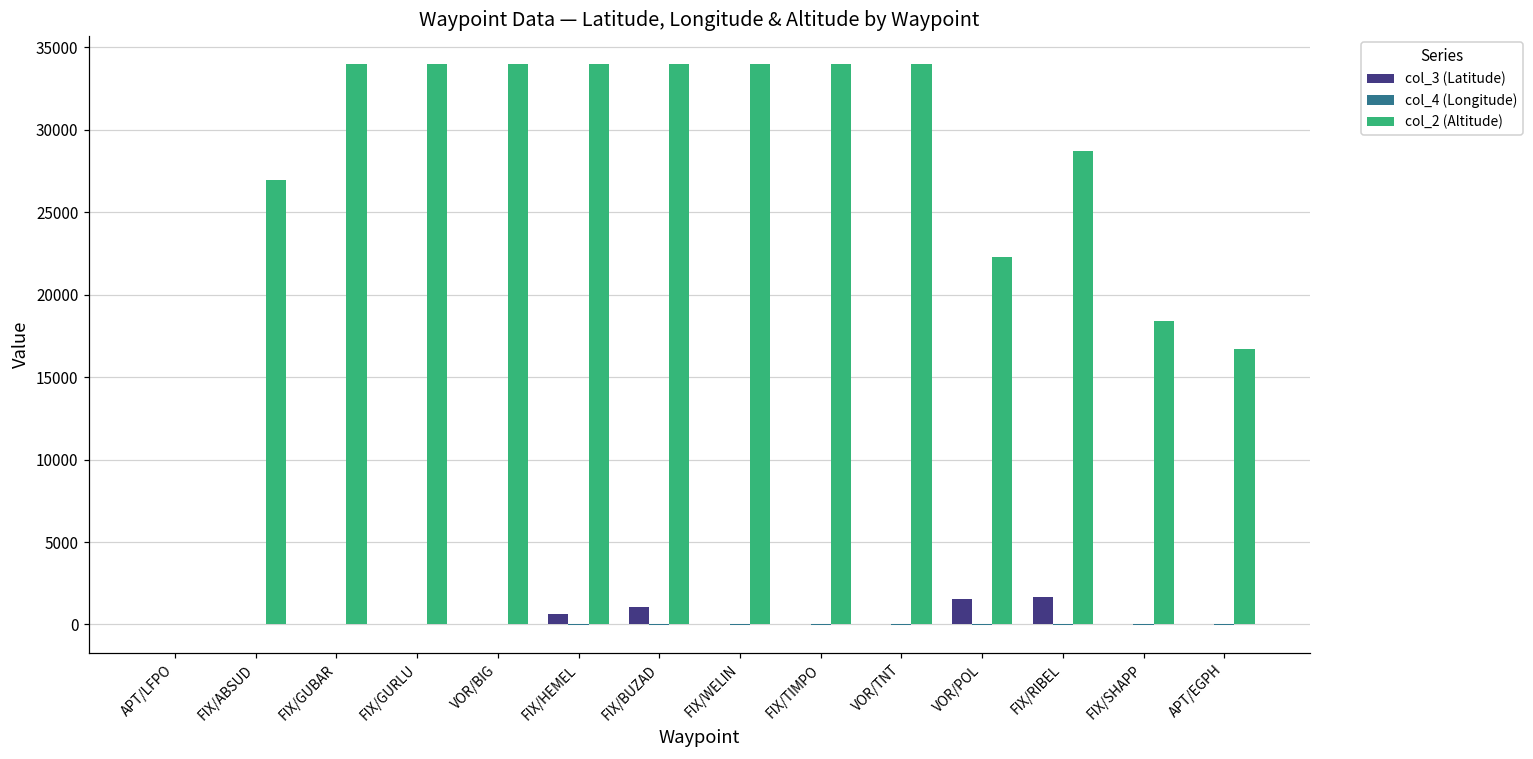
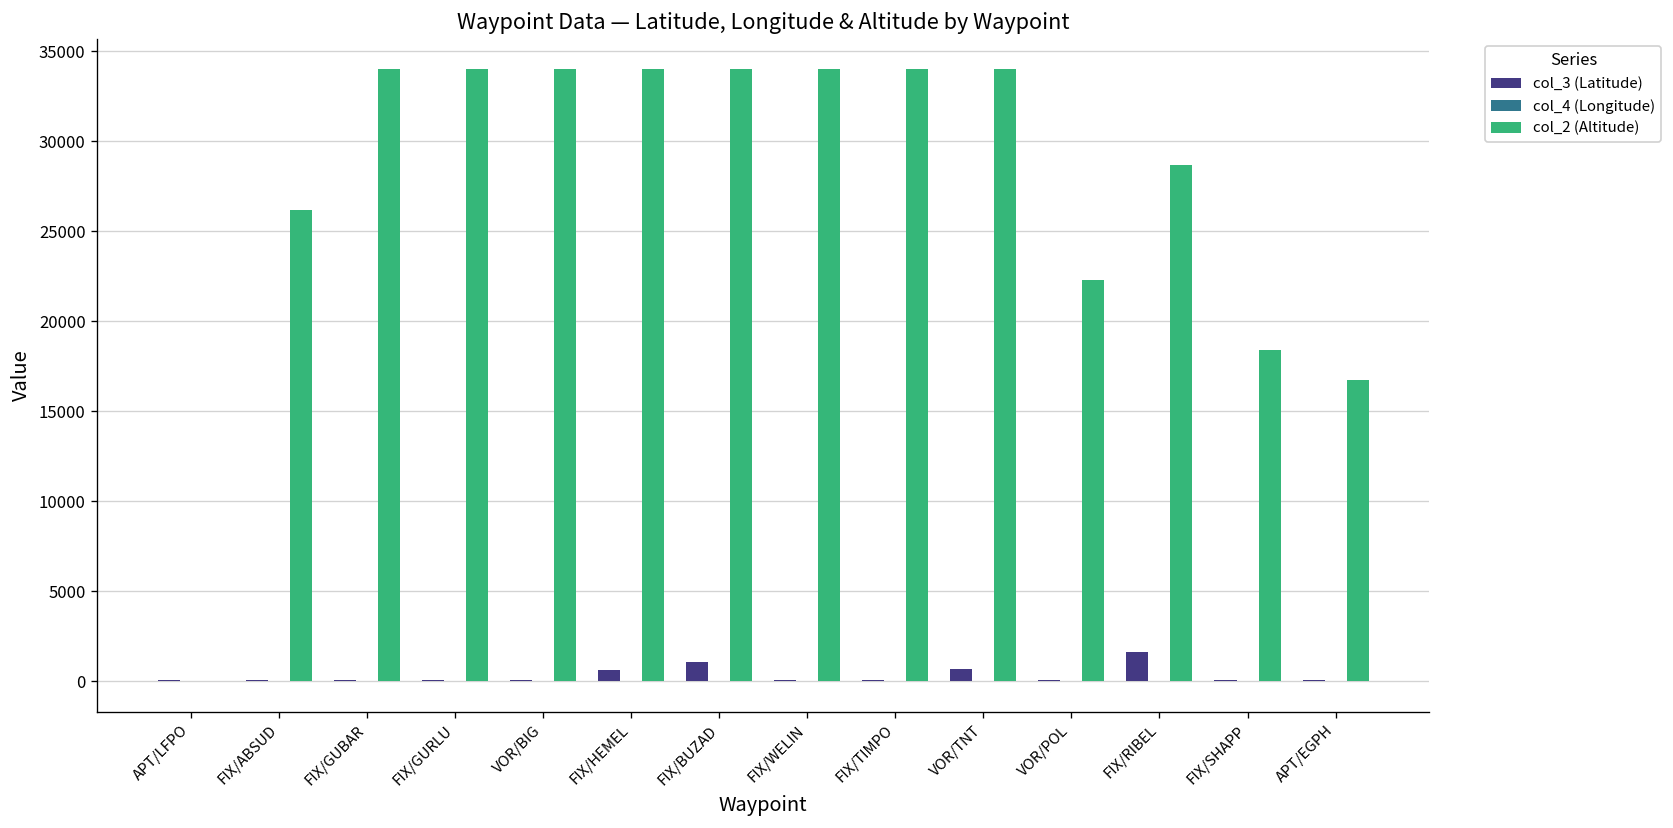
col_2 (Altitude), FIX/ABSUD: 26900 -> 26200
col_3 (Latitude), VOR/TNT: 100 -> 700
col_3 (Latitude), VOR/POL: 1500 -> 100
